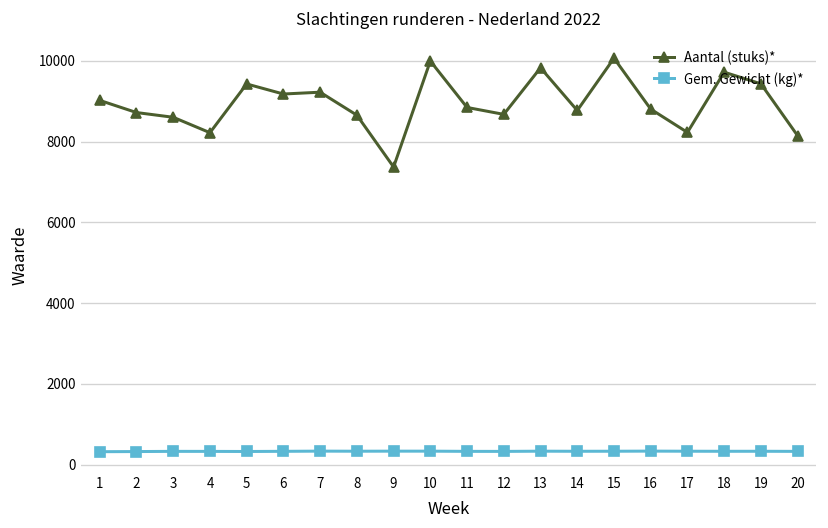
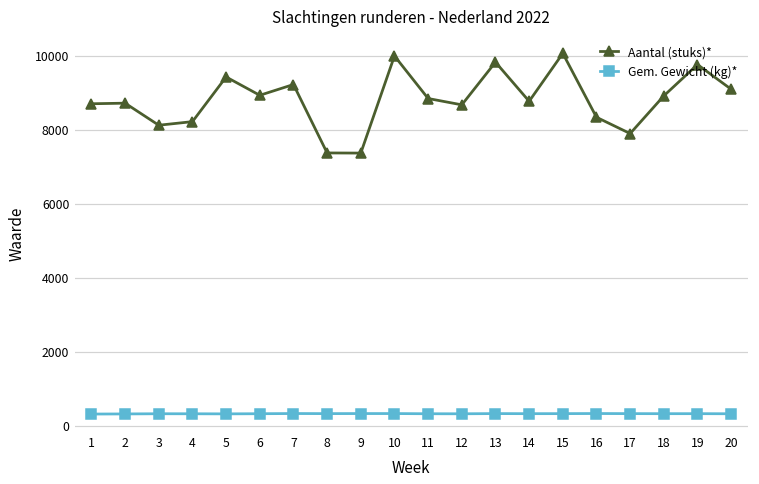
Aantal (stuks)*, 1: 9000 -> 8700
Aantal (stuks)*, 3: 8600 -> 8100
Aantal (stuks)*, 6: 9200 -> 8900
Aantal (stuks)*, 8: 8700 -> 7400
Aantal (stuks)*, 16: 8800 -> 8300
Aantal (stuks)*, 17: 8200 -> 7900
Aantal (stuks)*, 18: 9700 -> 8900
Aantal (stuks)*, 19: 9400 -> 9800
Aantal (stuks)*, 20: 8100 -> 9100
